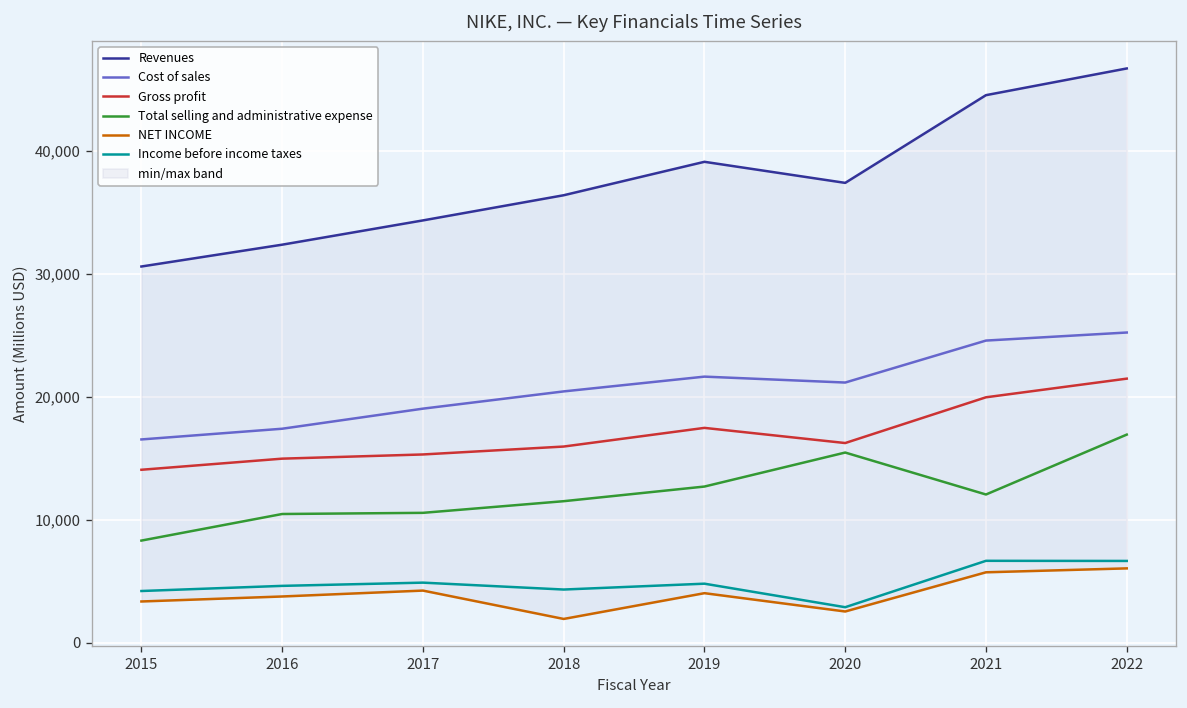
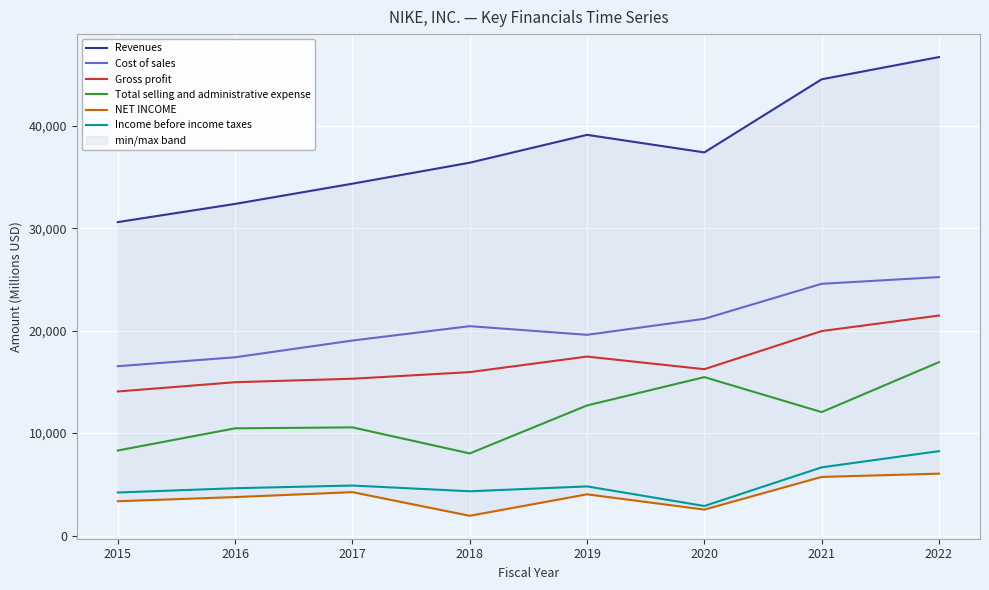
Total selling and administrative expense, 2018: 11,500 -> 8,000
Cost of sales, 2019: 21,600 -> 19,600
Income before income taxes, 2022: 6,700 -> 8,200
